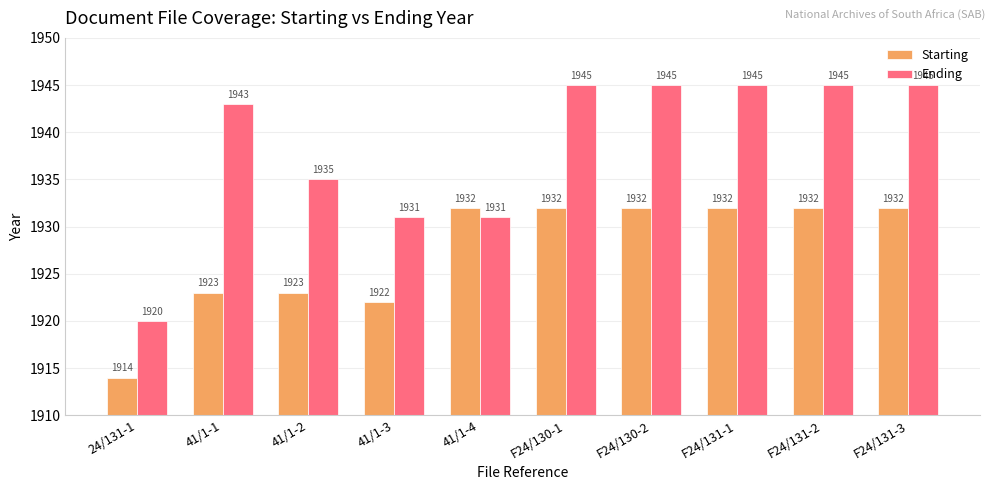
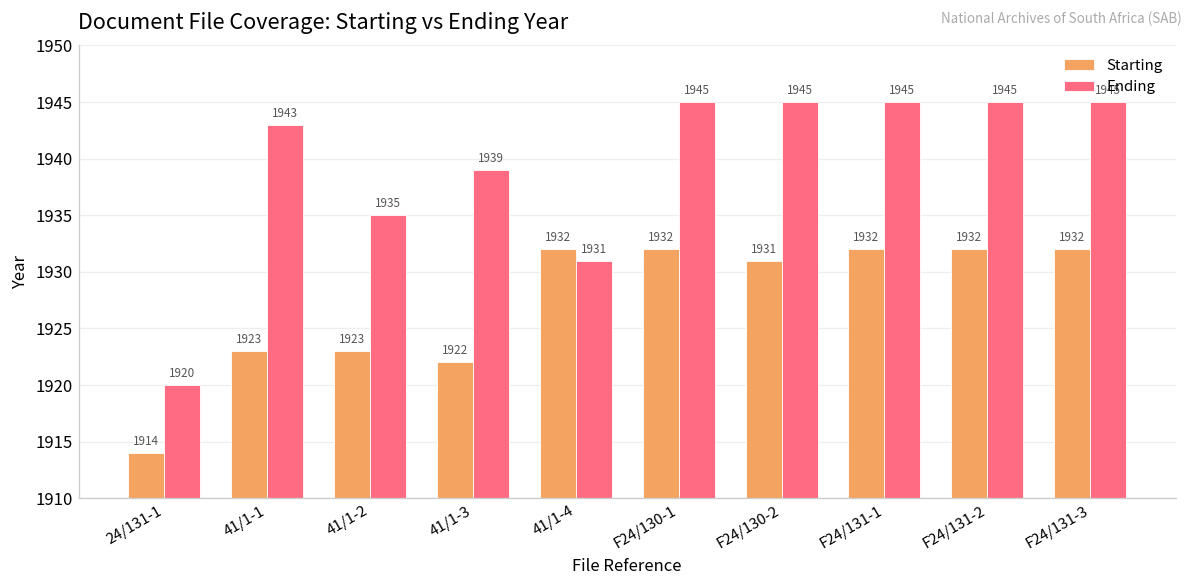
Ending, 41/1-3: 1931 -> 1939
Starting, F24/130-2: 1932 -> 1931
